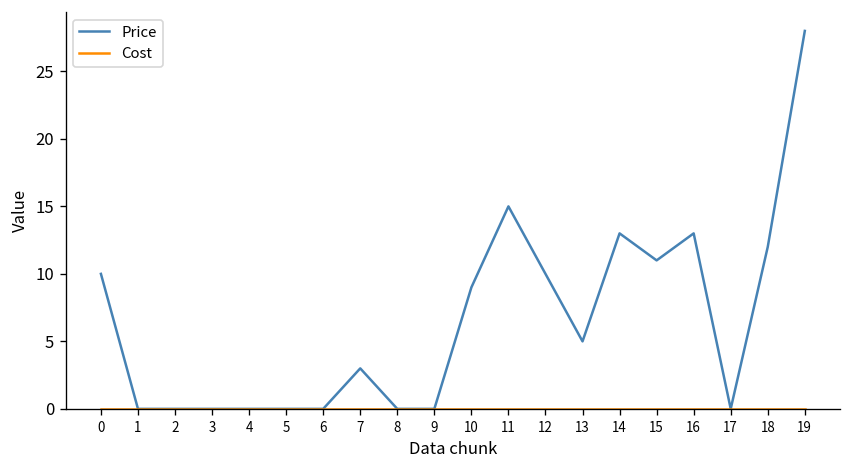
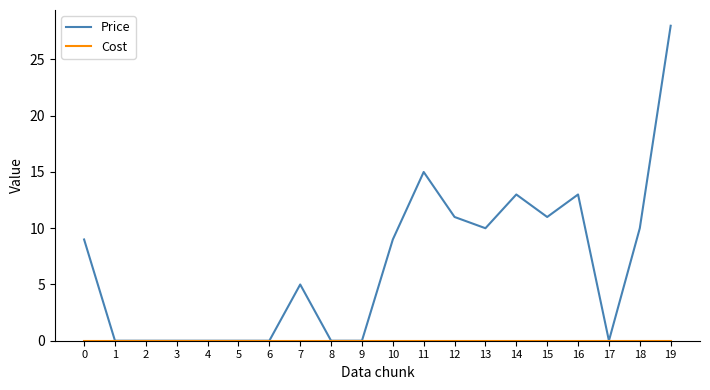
Price, 0: 10 -> 9
Price, 7: 3 -> 5
Price, 12: 10 -> 11
Price, 13: 5 -> 10
Price, 18: 12 -> 10
